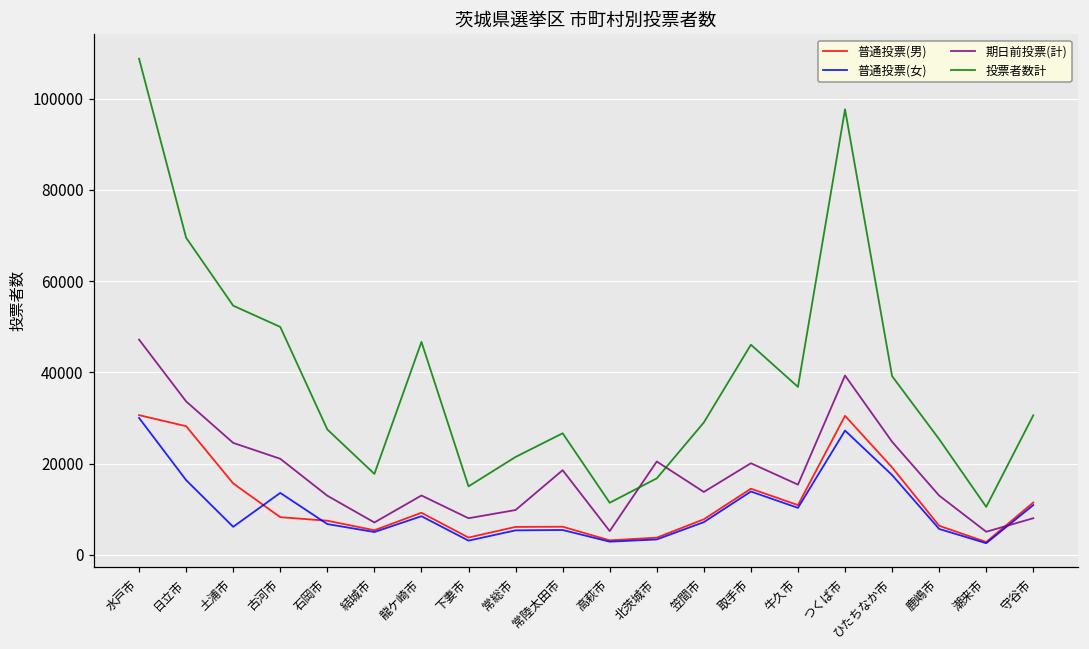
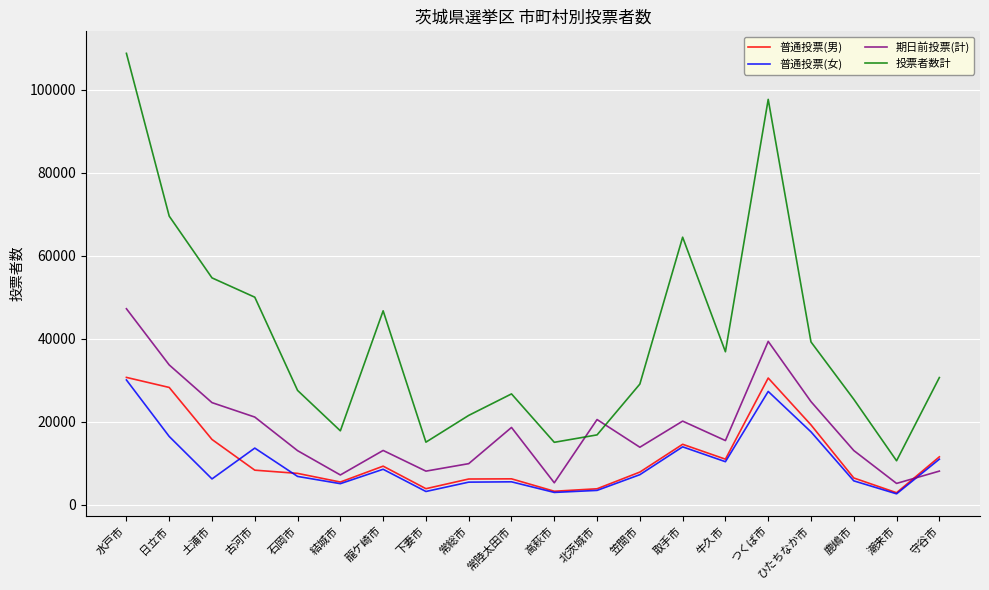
投票者数計, 高萩市: 11000 -> 15000
投票者数計, 取手市: 46000 -> 64000
